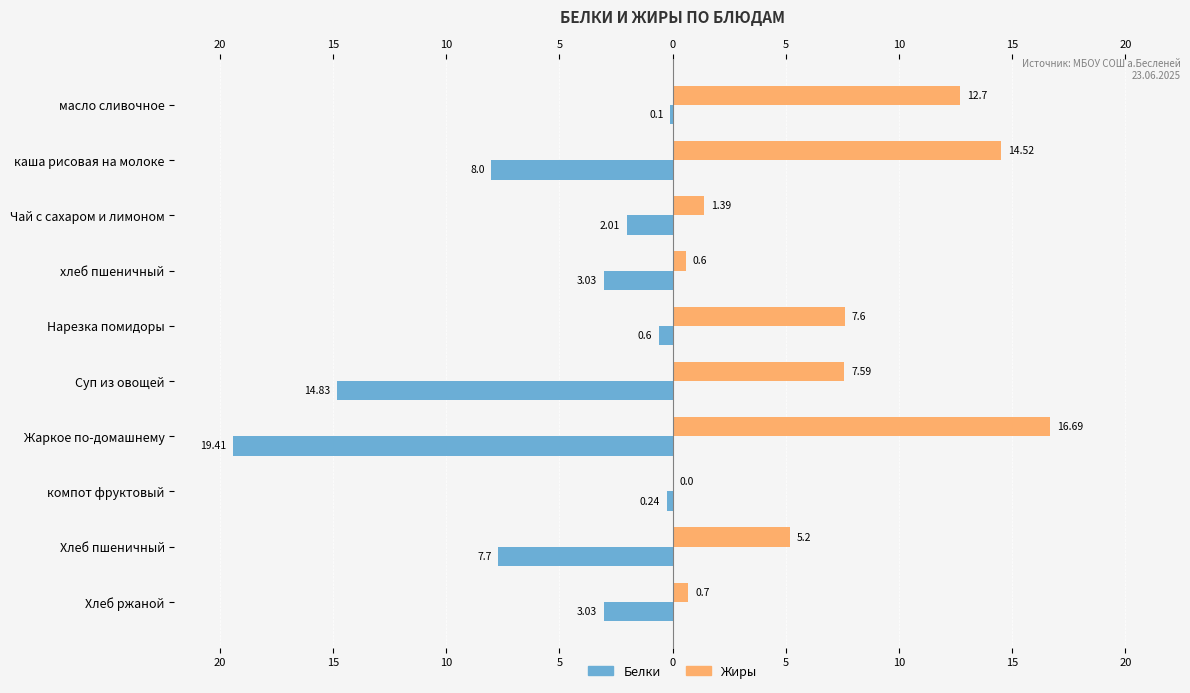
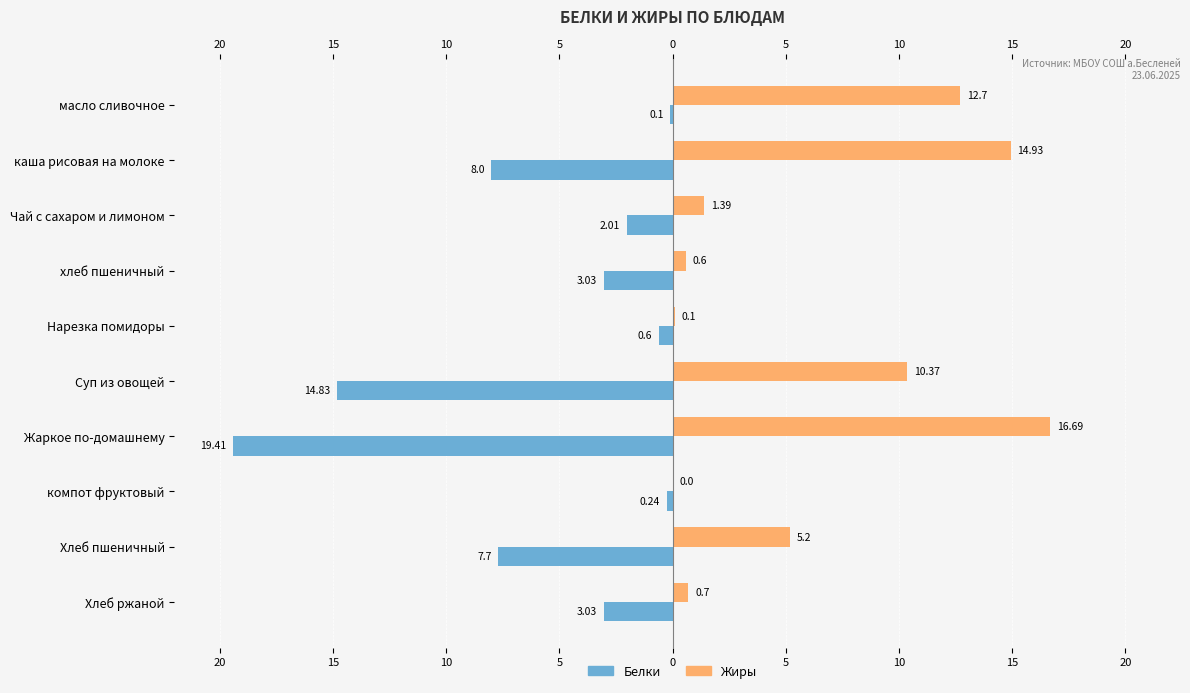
Жиры, каша рисовая на молоке: 14.52 -> 14.93
Жиры, Нарезка помидоры: 7.6 -> 0.1
Жиры, Суп из овощей: 7.59 -> 10.37
